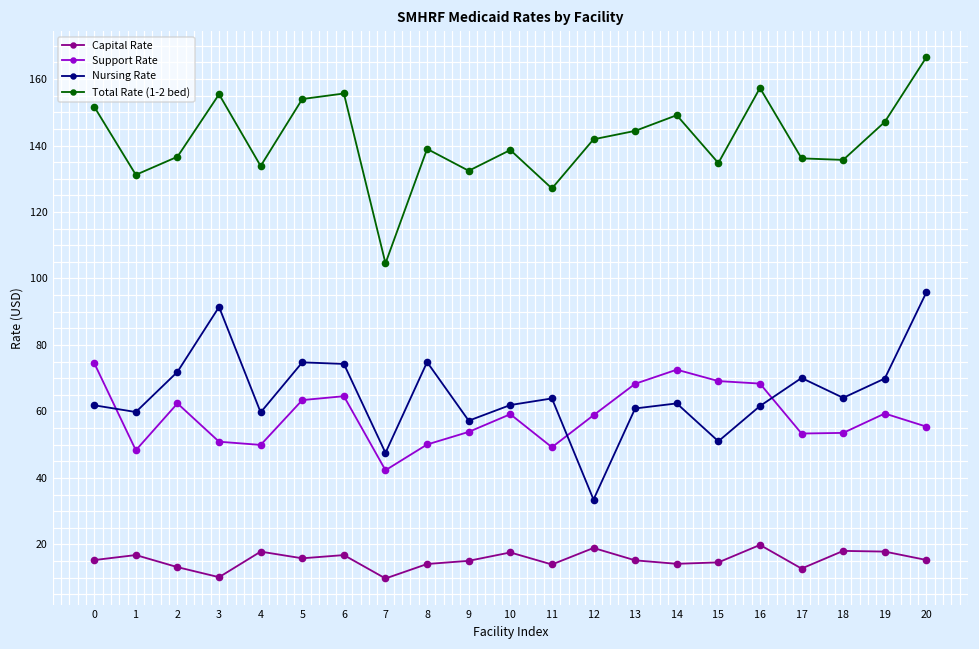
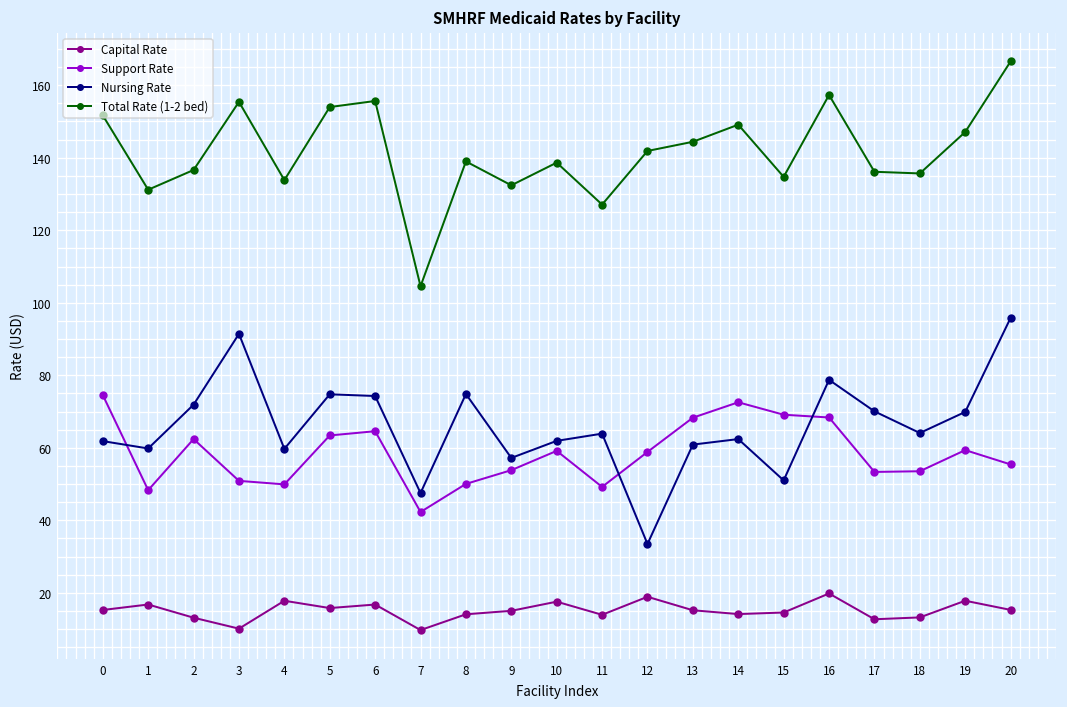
Nursing Rate, 16: 62 -> 79
Capital Rate, 18: 18 -> 13
